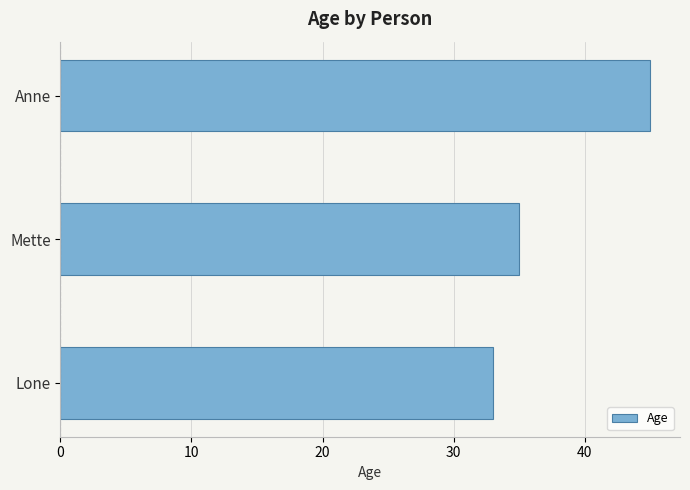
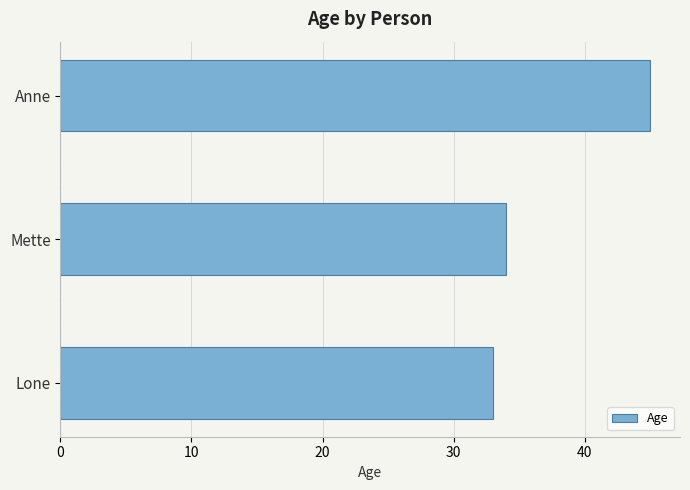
Mette: 35 -> 34
